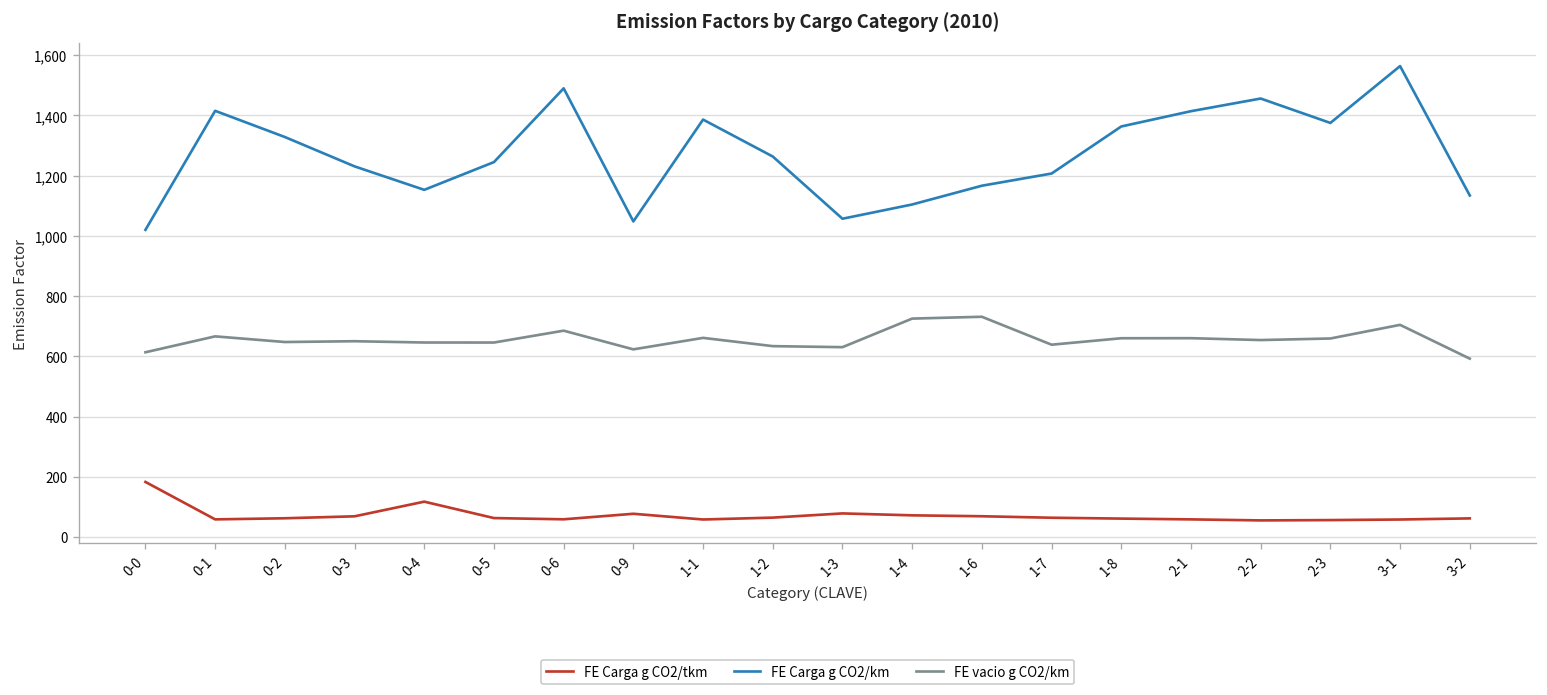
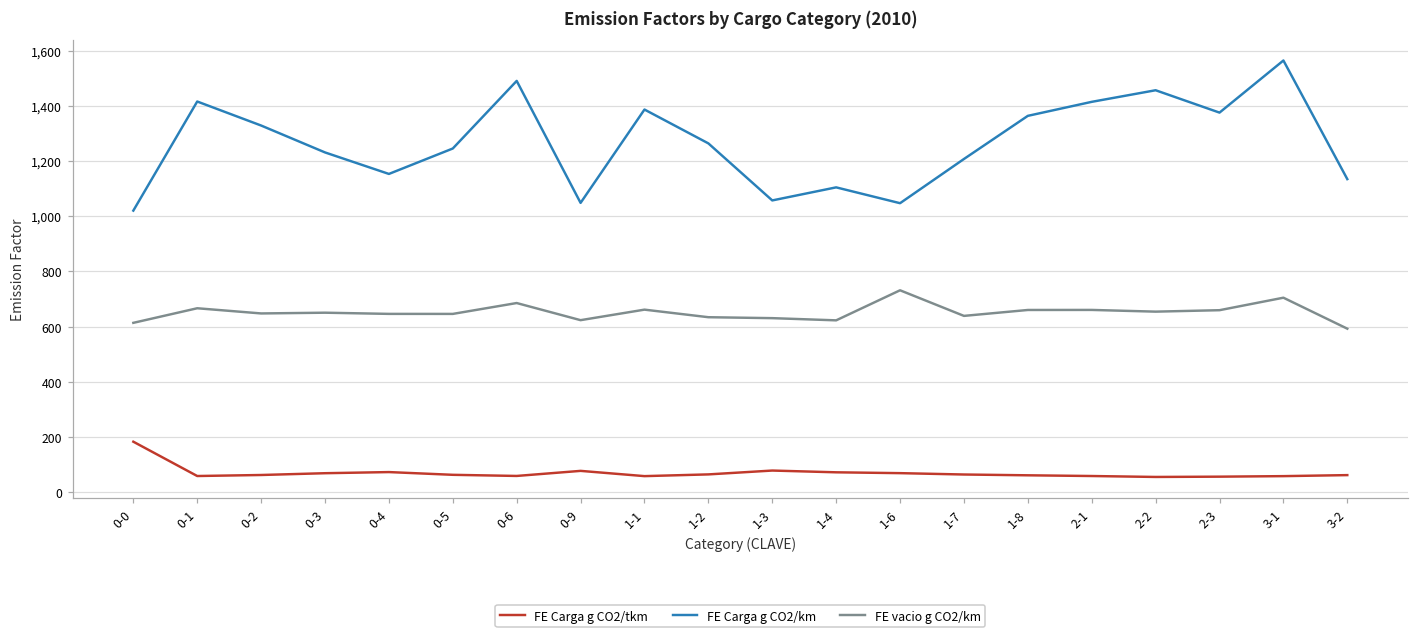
FE Carga g CO2/tkm, 0-4: 120 -> 70
FE vacio g CO2/km, 1-4: 730 -> 620
FE Carga g CO2/km, 1-6: 1,170 -> 1,050
